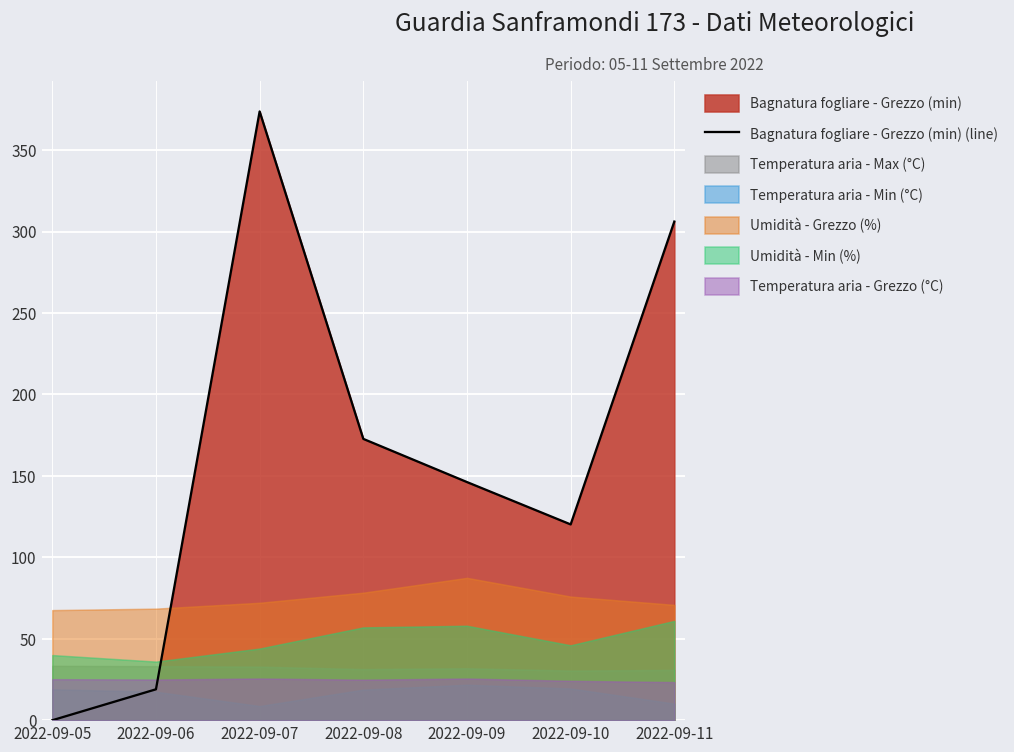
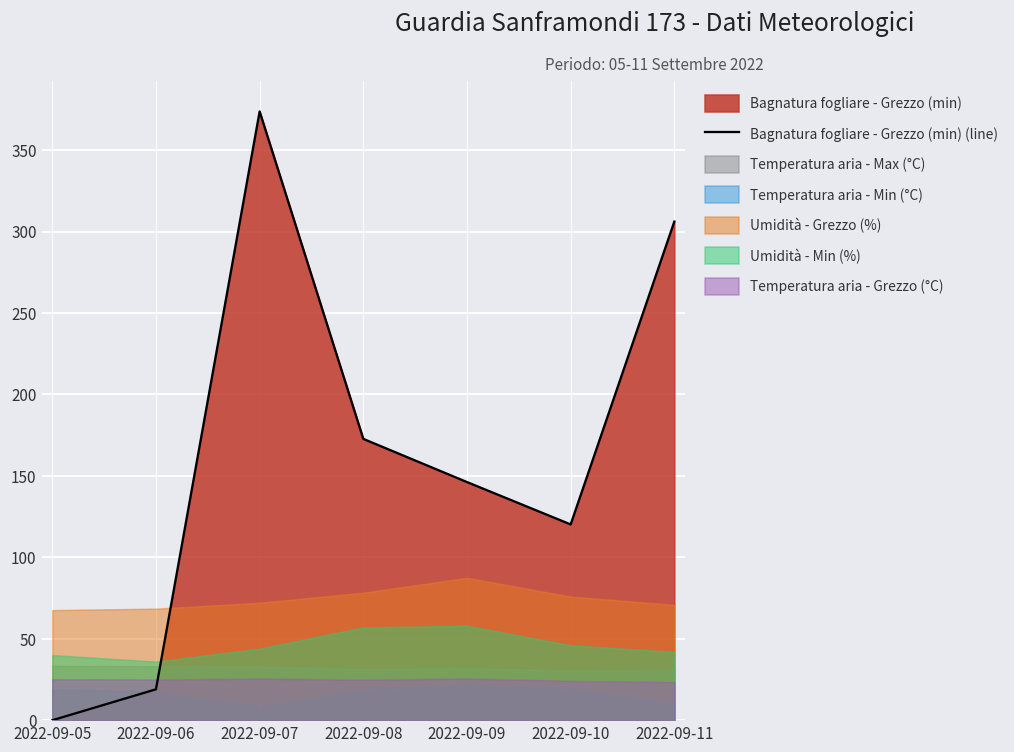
Umidità - Min (%), 2022-09-11: 61 -> 42
